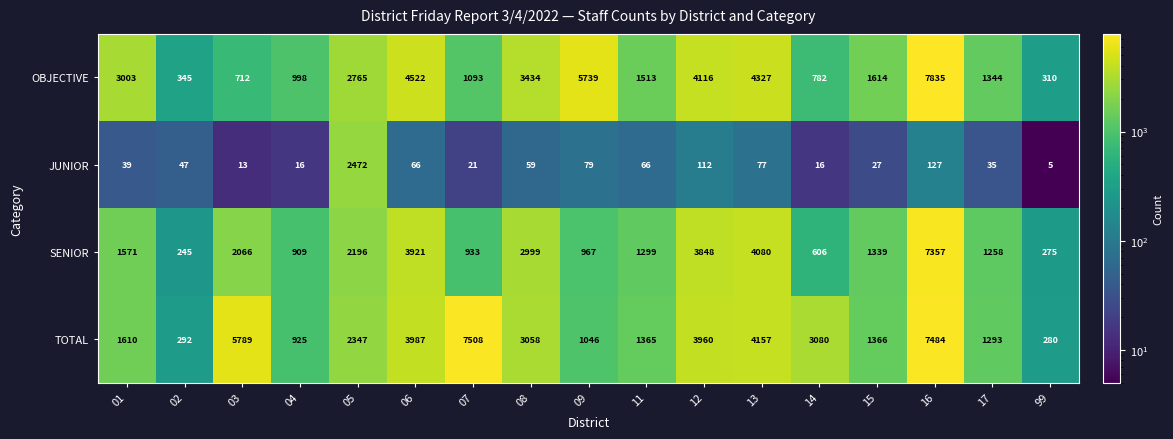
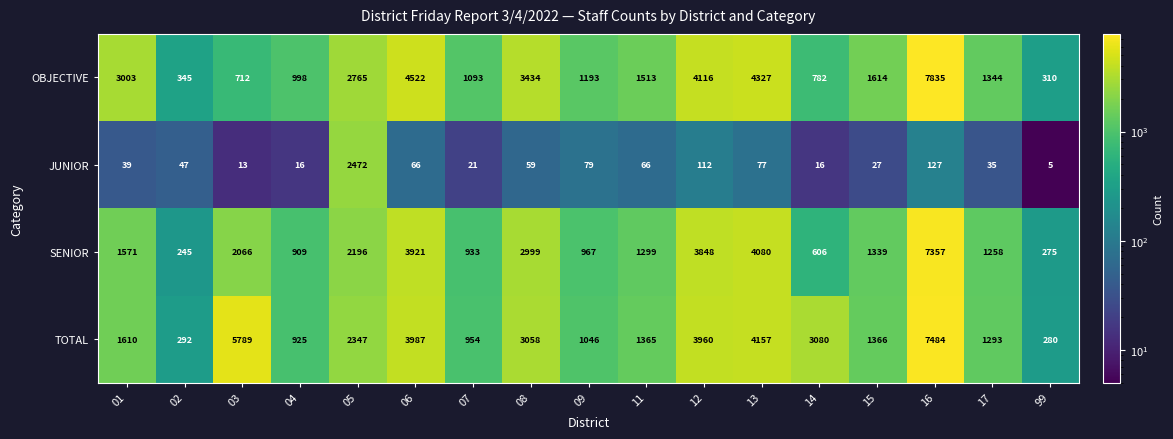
OBJECTIVE, 09: 5739 -> 1193
TOTAL, 07: 7508 -> 954
